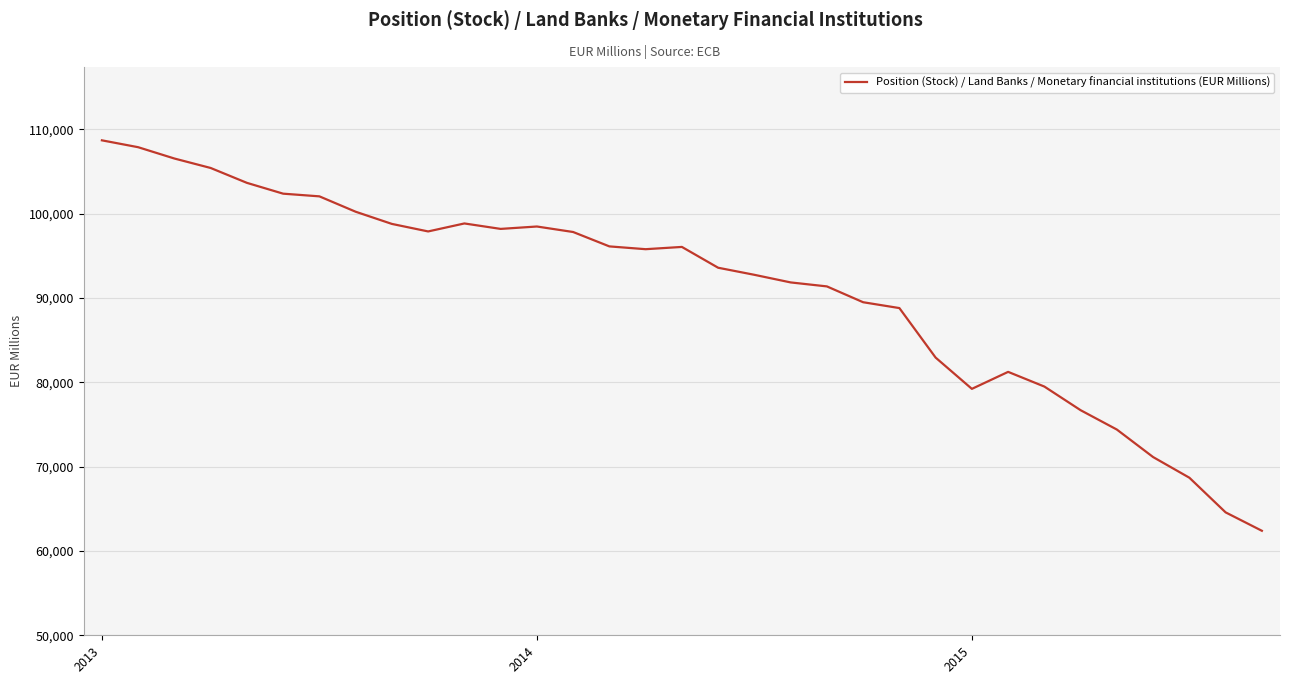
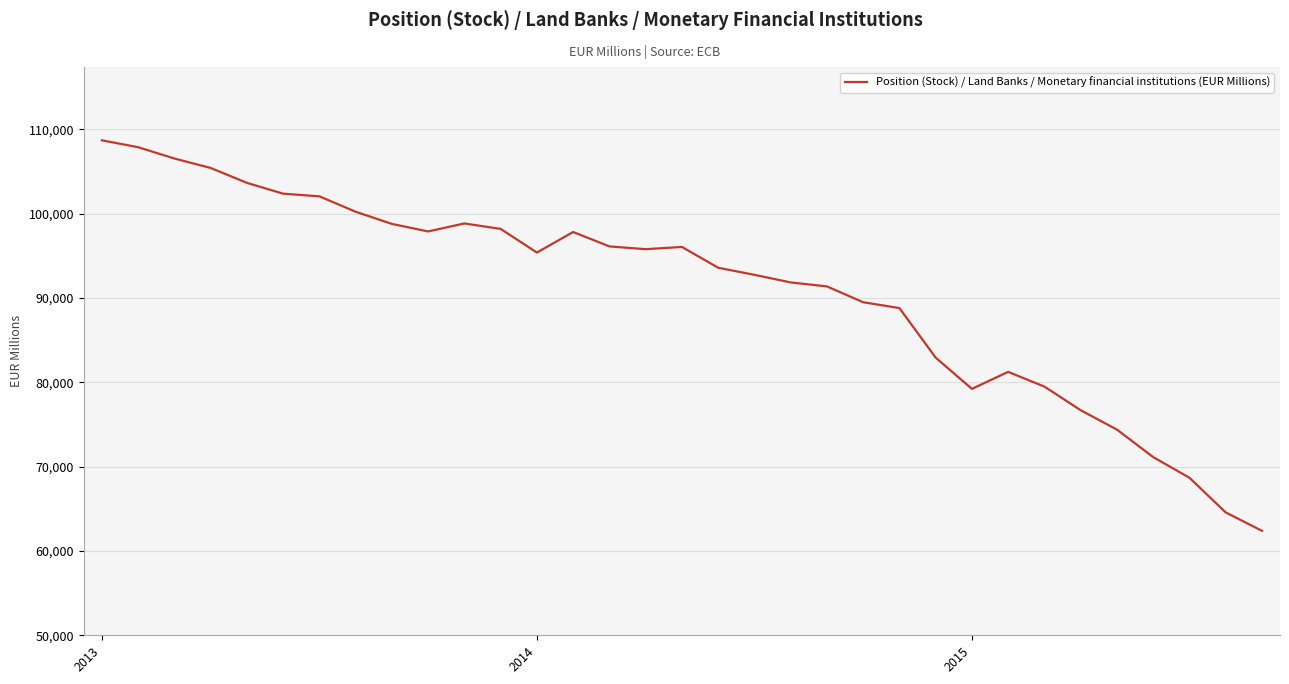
2014: 98,000 -> 95,000
